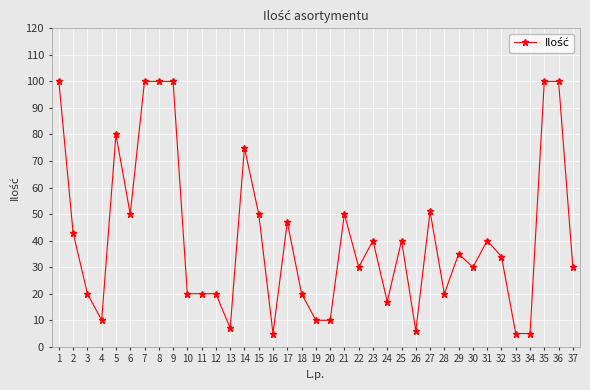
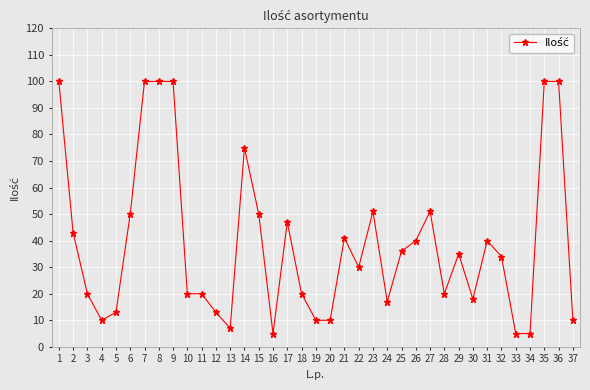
5: 80 -> 13
12: 20 -> 13
21: 50 -> 41
23: 40 -> 51
25: 40 -> 36
26: 6 -> 40
30: 30 -> 18
37: 30 -> 10
